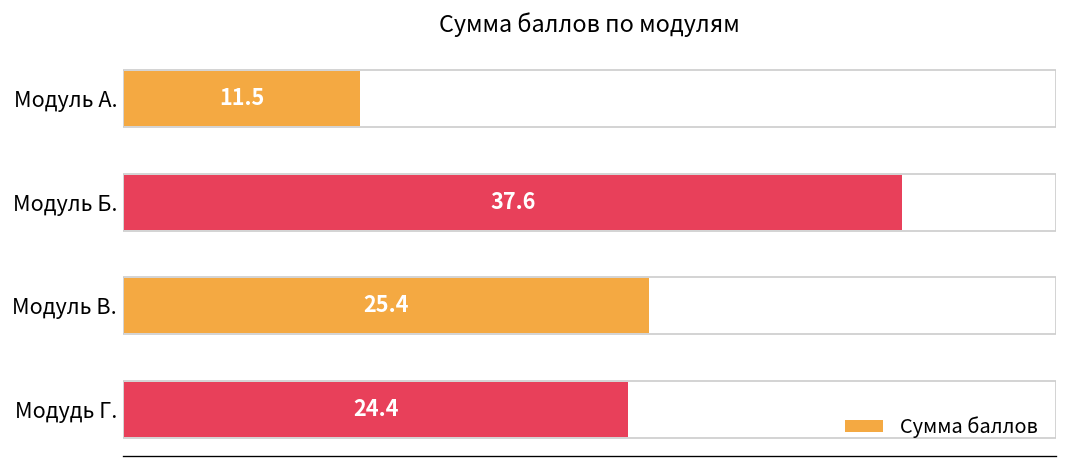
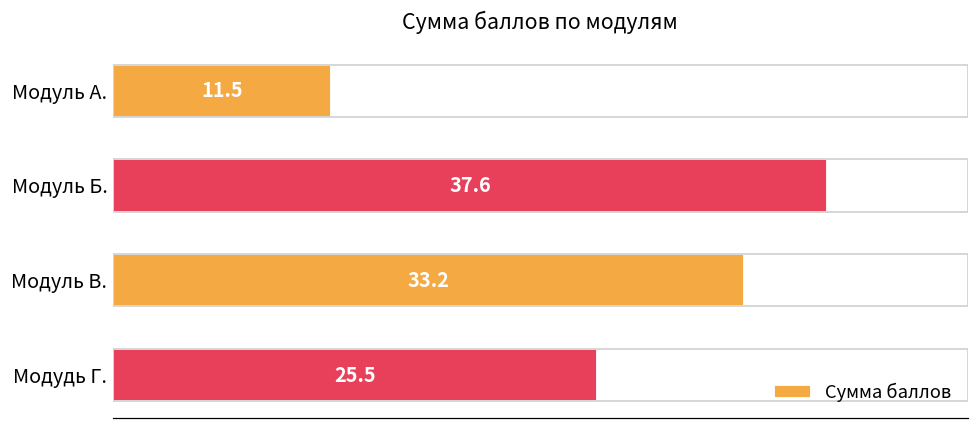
Модуль В.: 25.4 -> 33.2
Модудь Г.: 24.4 -> 25.5
